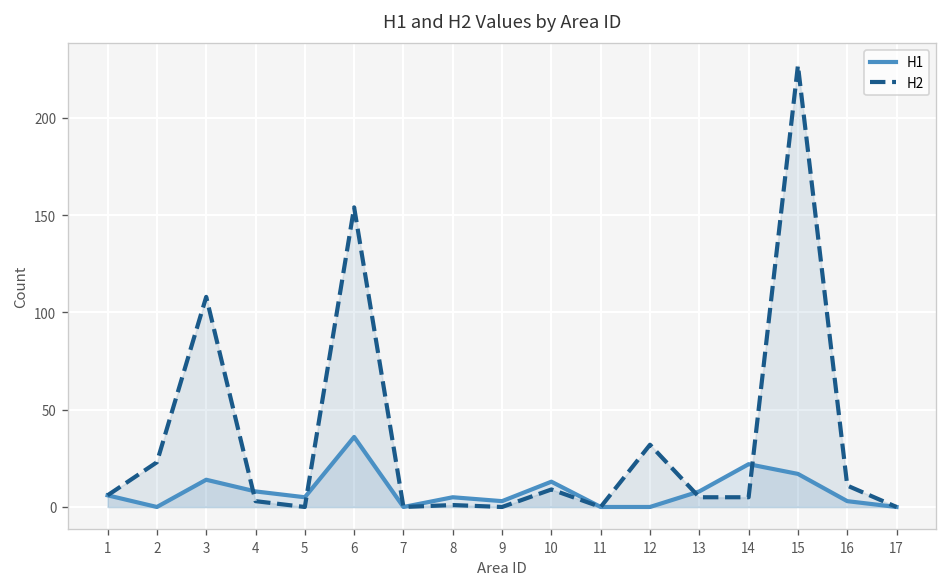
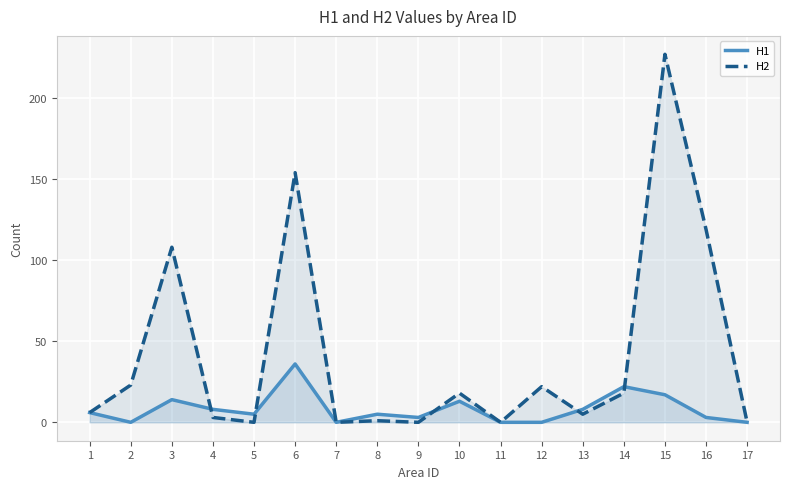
H2, 10: 9 -> 18
H2, 12: 32 -> 22
H2, 14: 5 -> 18
H2, 16: 11 -> 119
